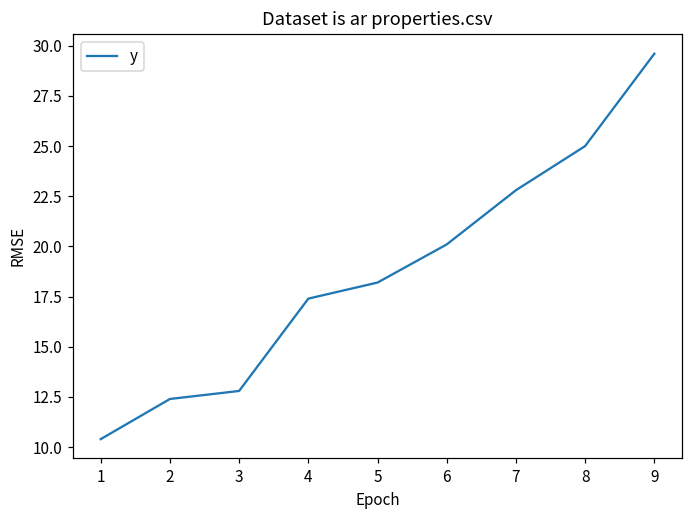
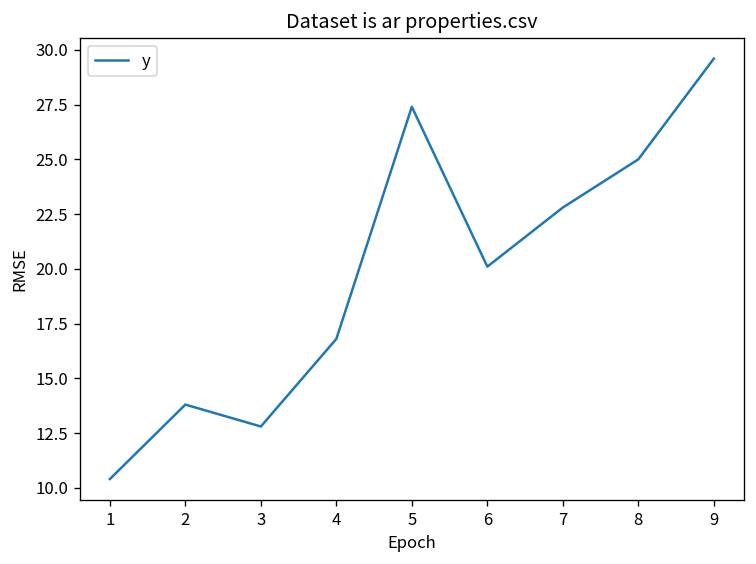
2: 12.4 -> 13.8
4: 17.4 -> 16.8
5: 18.2 -> 27.4
